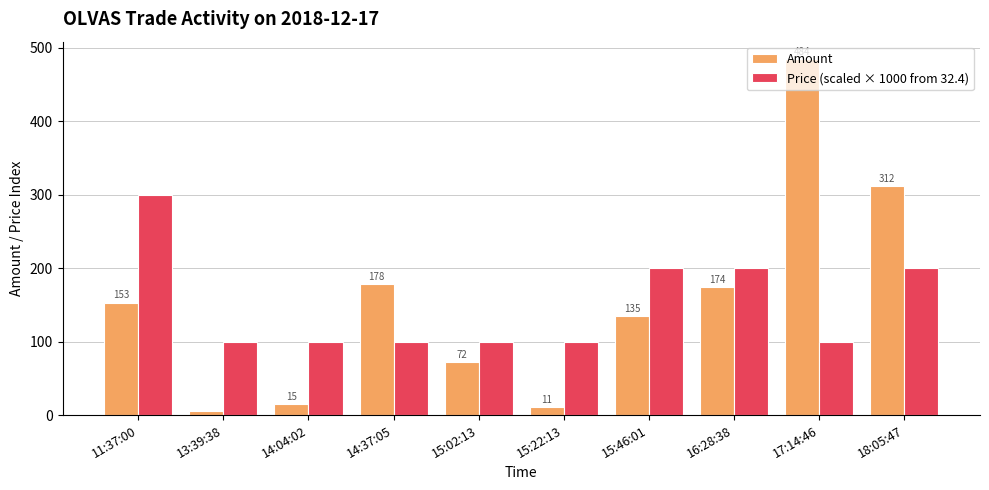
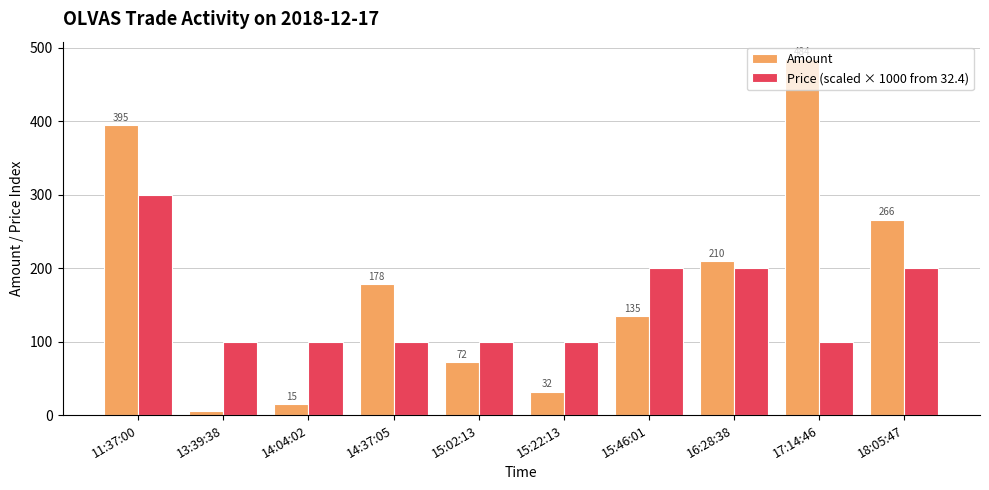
Amount, 11:37:00: 153 -> 395
Amount, 15:22:13: 11 -> 32
Amount, 16:28:38: 174 -> 210
Amount, 18:05:47: 312 -> 266
